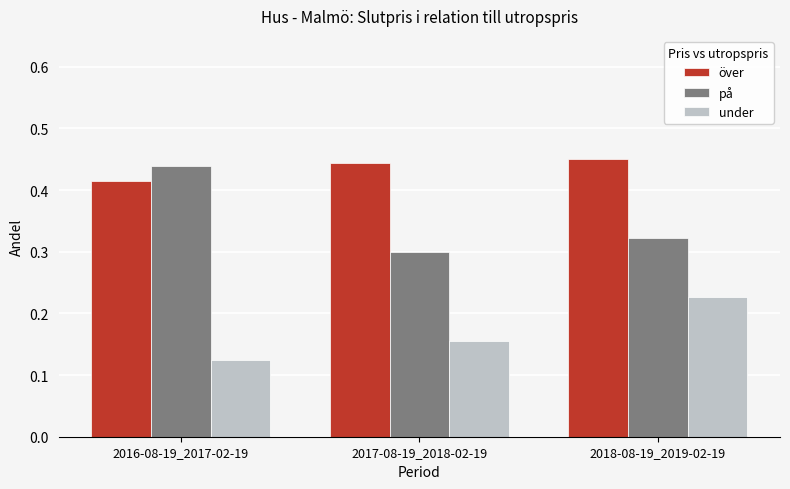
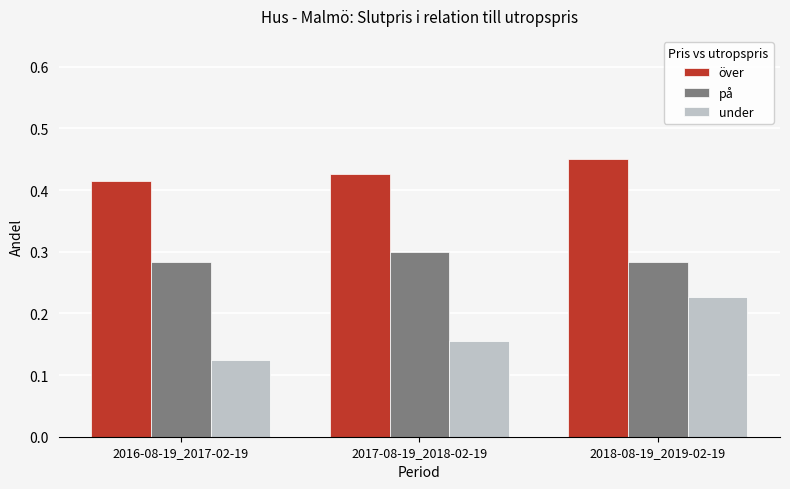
på, 2016-08-19_2017-02-19: 0.44 -> 0.28
över, 2017-08-19_2018-02-19: 0.44 -> 0.43
på, 2018-08-19_2019-02-19: 0.32 -> 0.28
